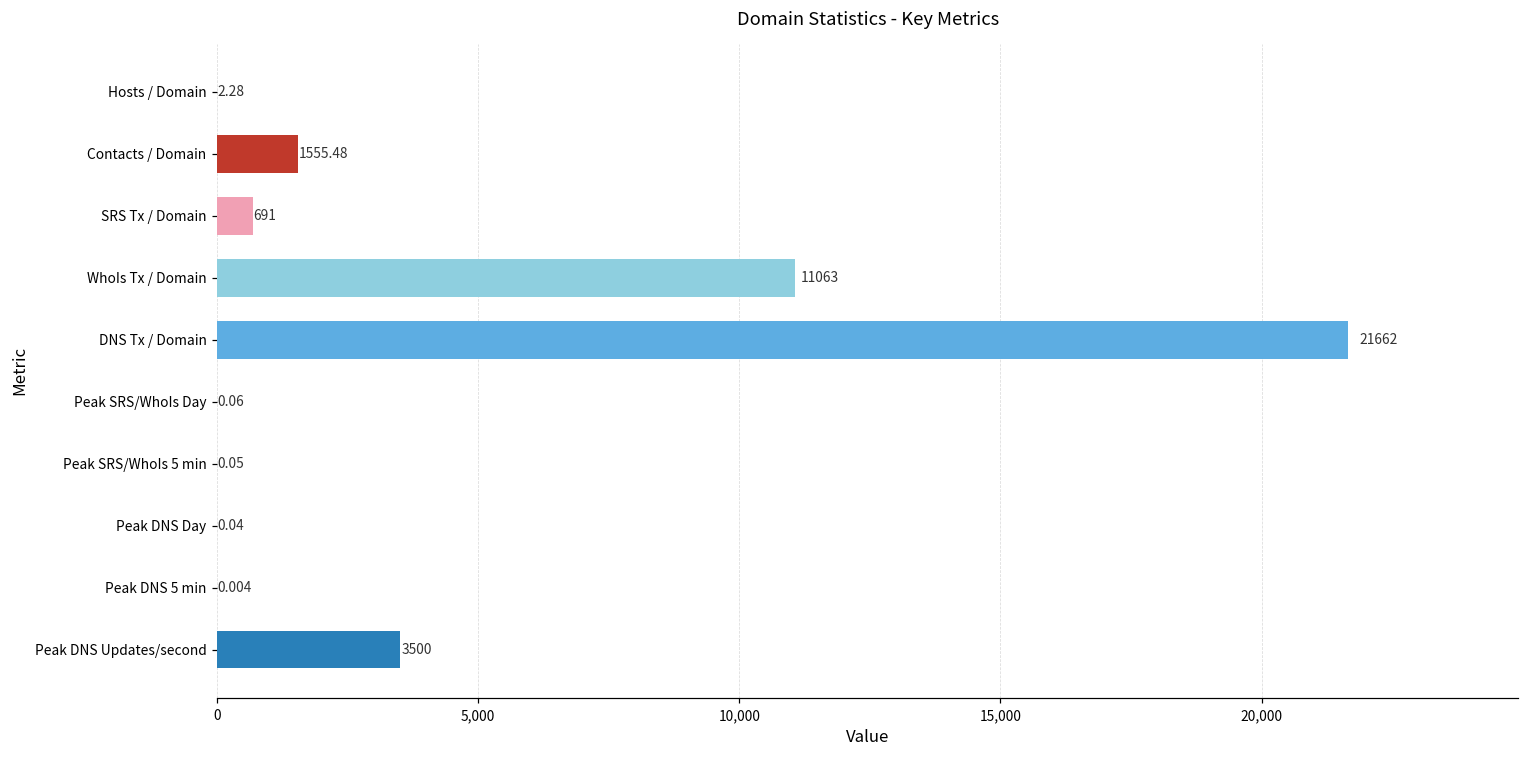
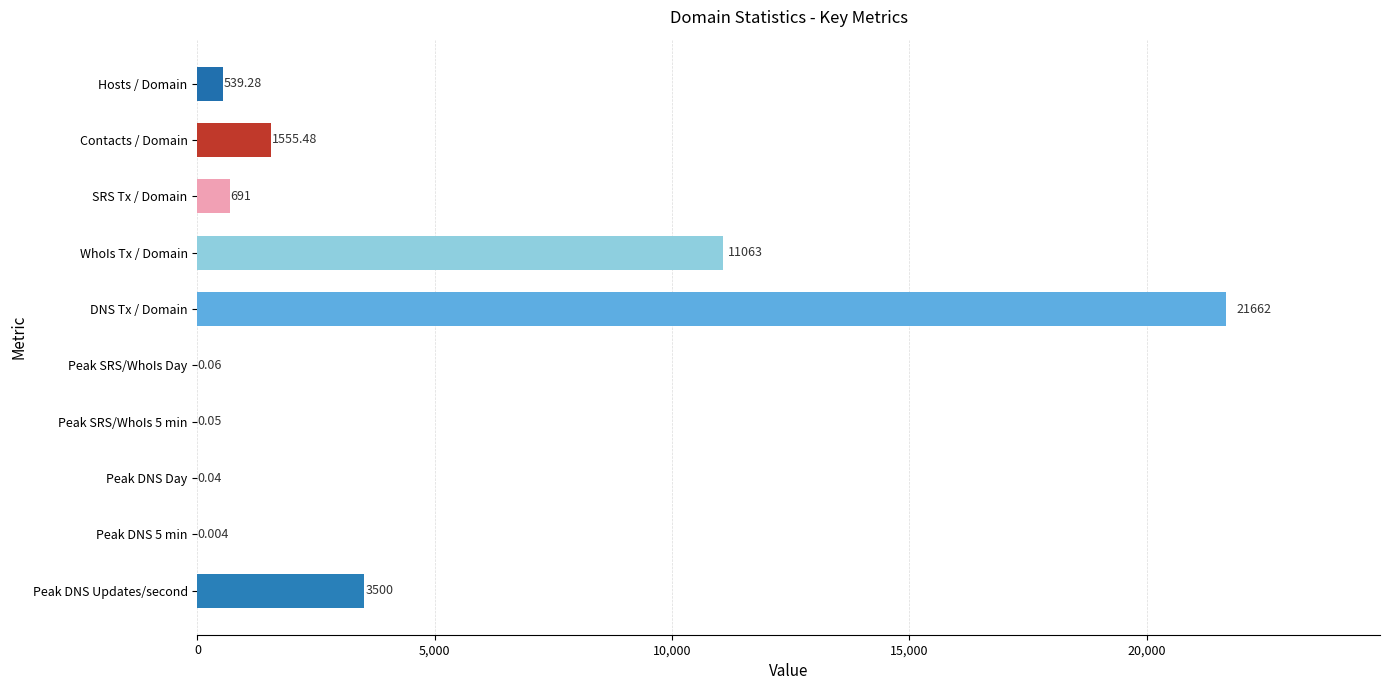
Hosts / Domain: 2.28 -> 539.28
